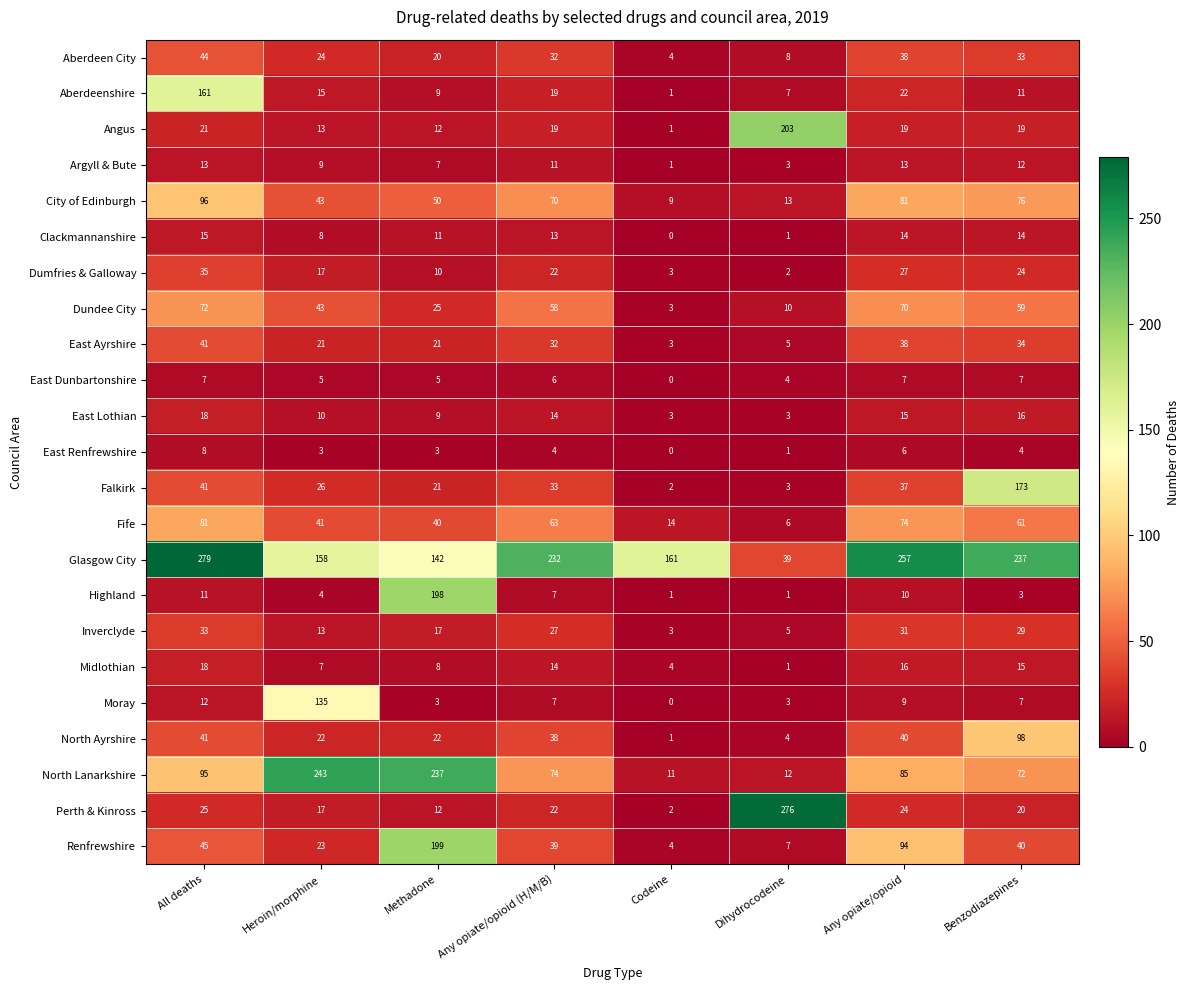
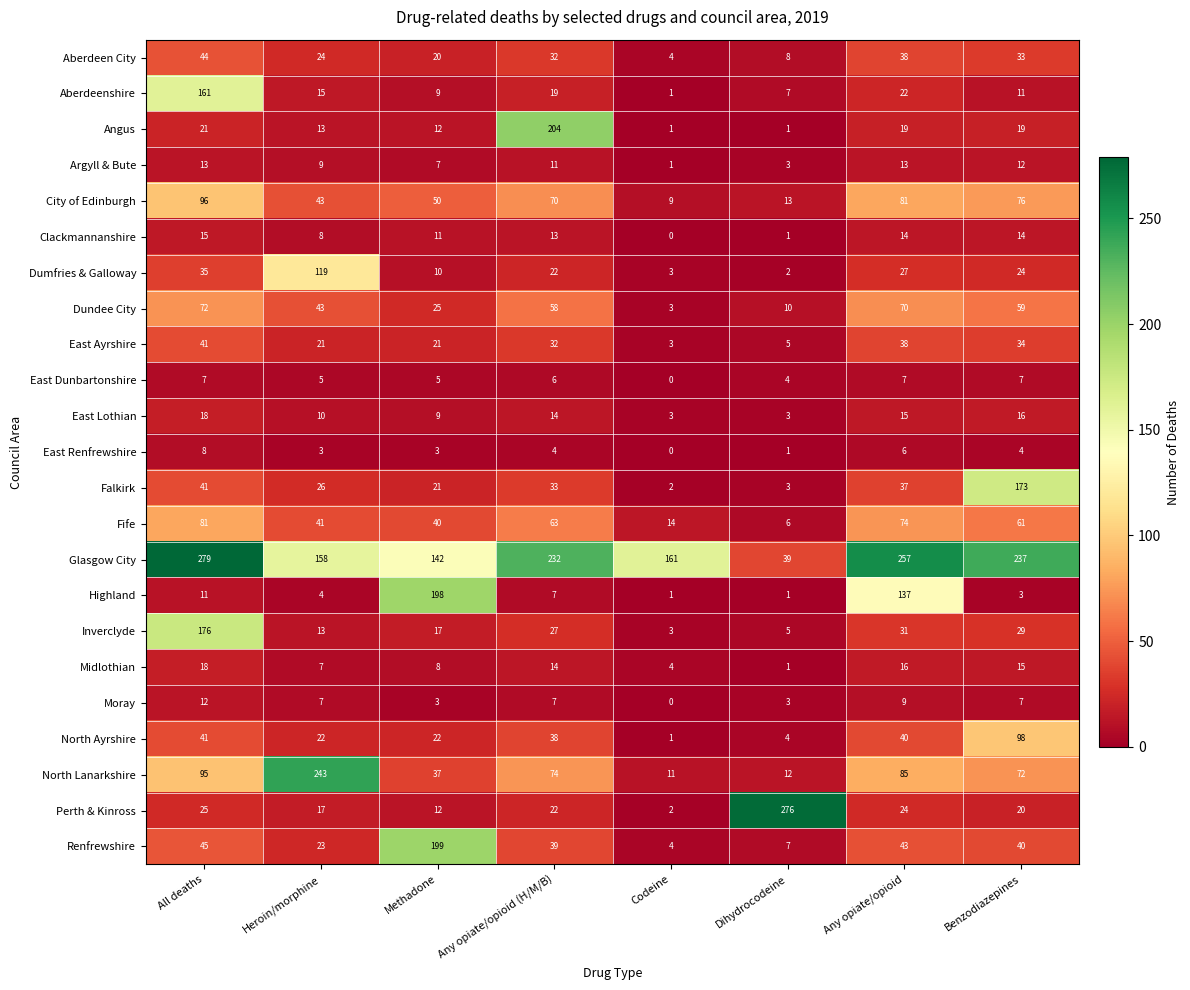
Angus, Any opiate/opioid (H/M/B): 19 -> 204
Angus, Dihydrocodeine: 203 -> 1
Dumfries & Galloway, Heroin/morphine: 17 -> 119
Highland, Any opiate/opioid: 10 -> 137
Inverclyde, All deaths: 33 -> 176
Moray, Heroin/morphine: 135 -> 7
North Lanarkshire, Methadone: 237 -> 37
Renfrewshire, Any opiate/opioid: 94 -> 43
